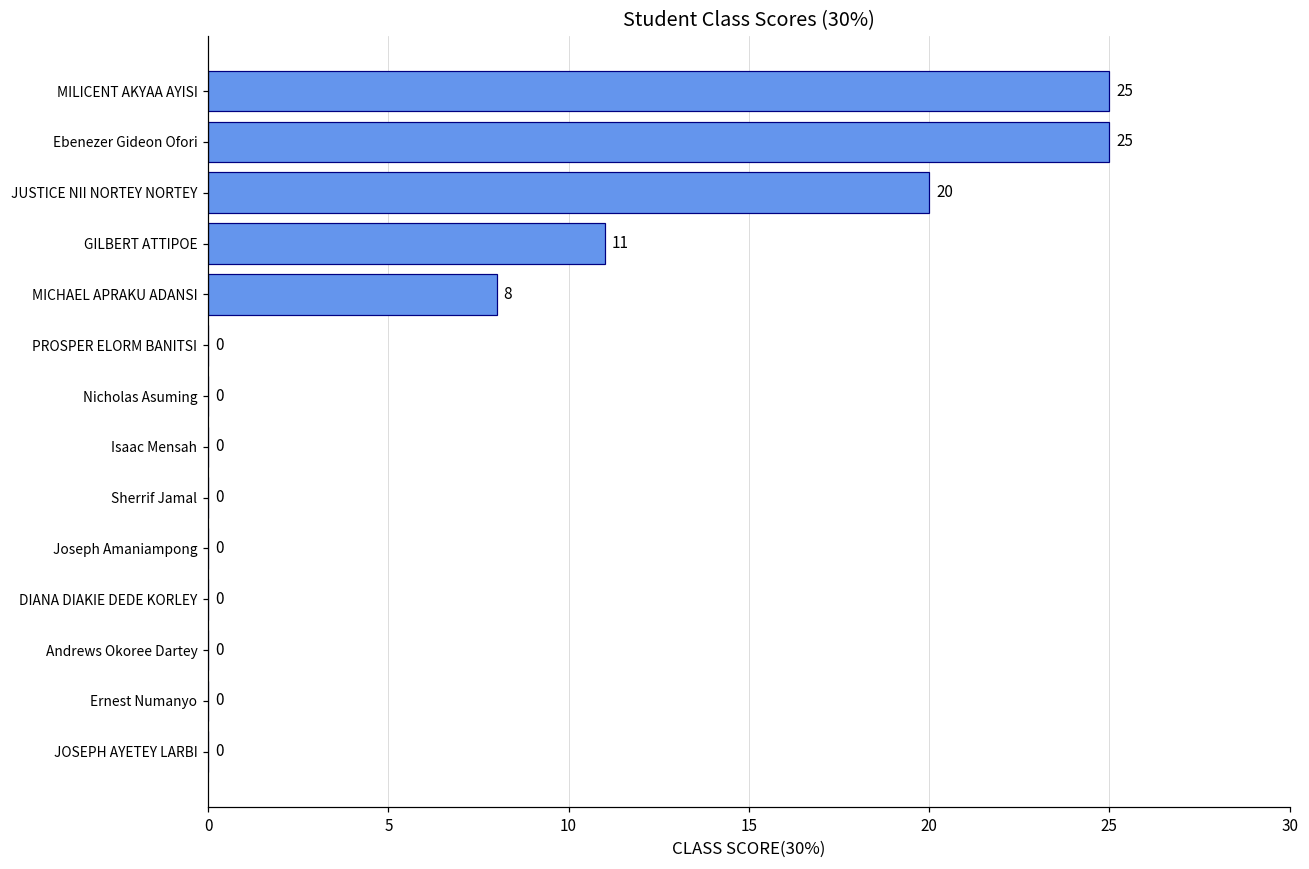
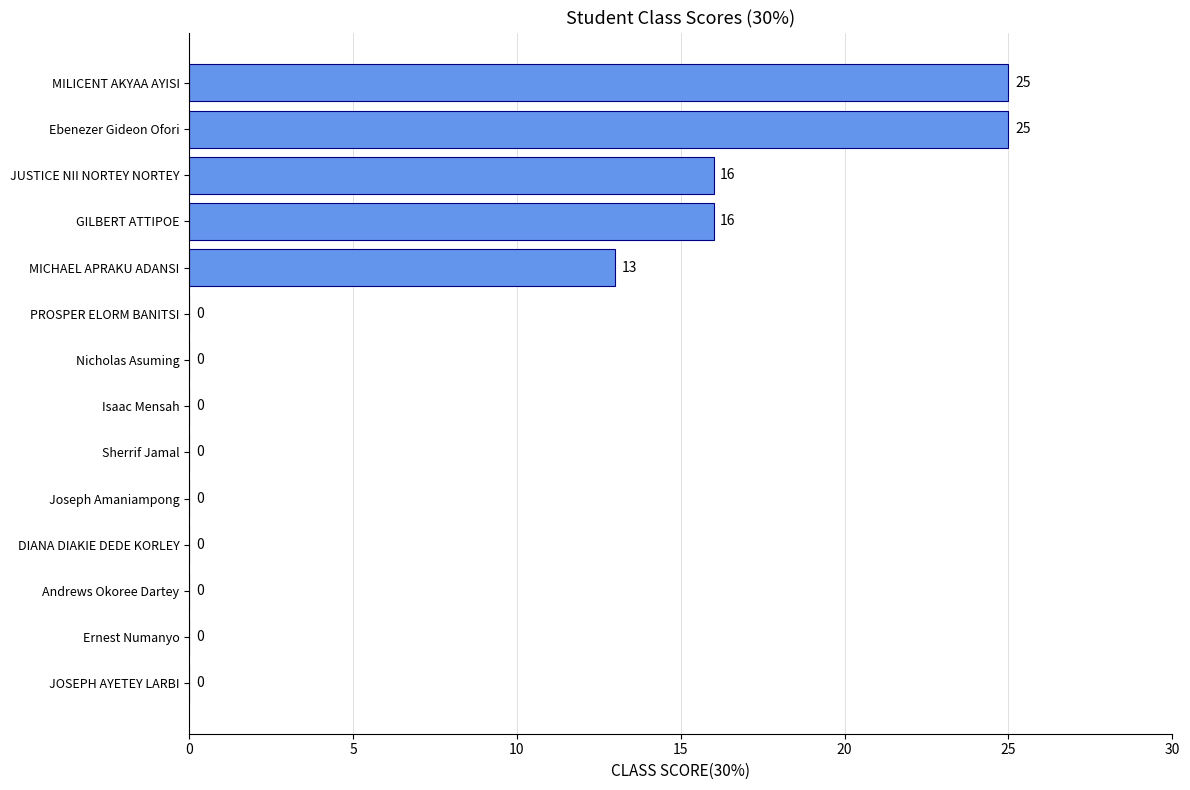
JUSTICE NII NORTEY NORTEY: 20 -> 16
GILBERT ATTIPOE: 11 -> 16
MICHAEL APRAKU ADANSI: 8 -> 13
